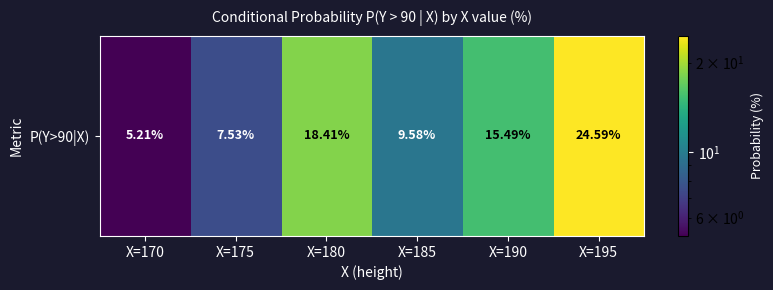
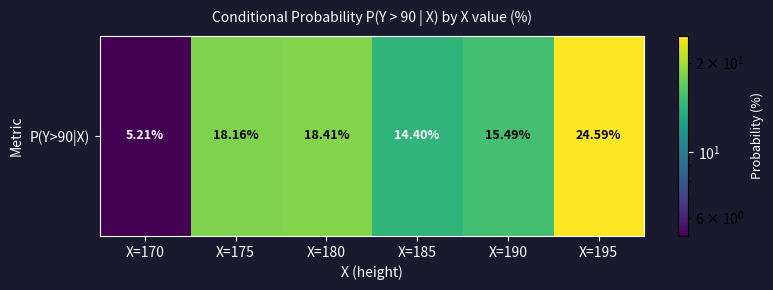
P(Y>90|X), X=175: 7.53% -> 18.16%
P(Y>90|X), X=185: 9.58% -> 14.40%
